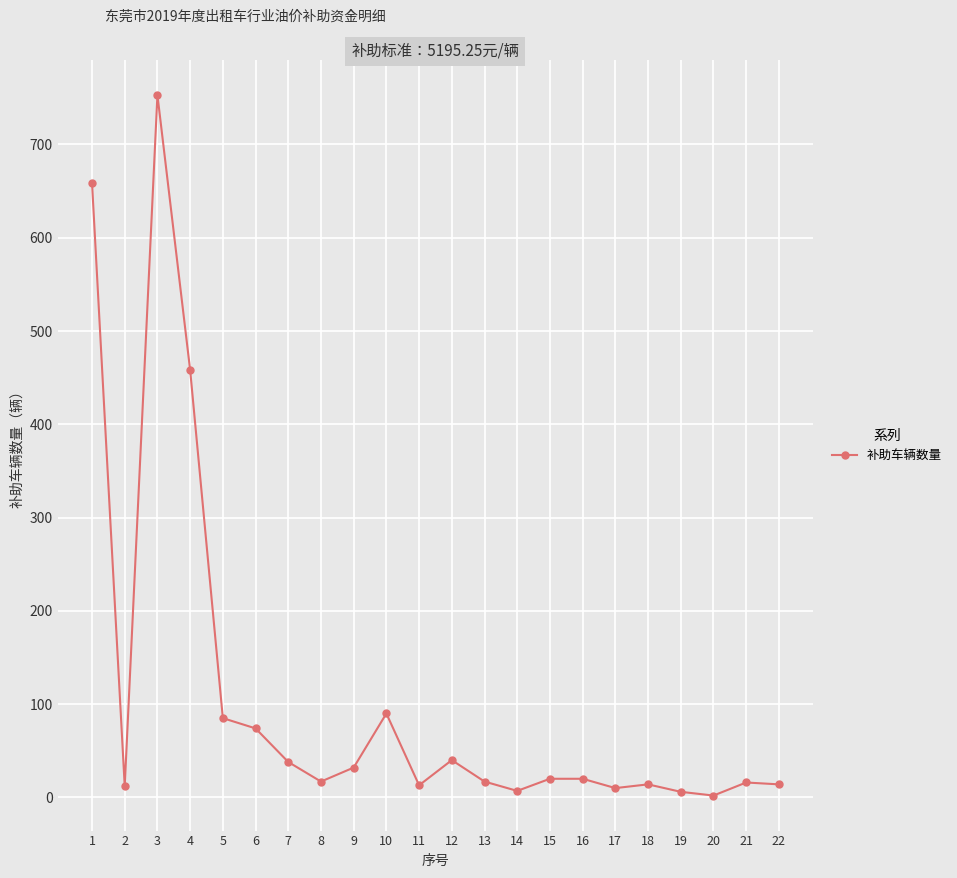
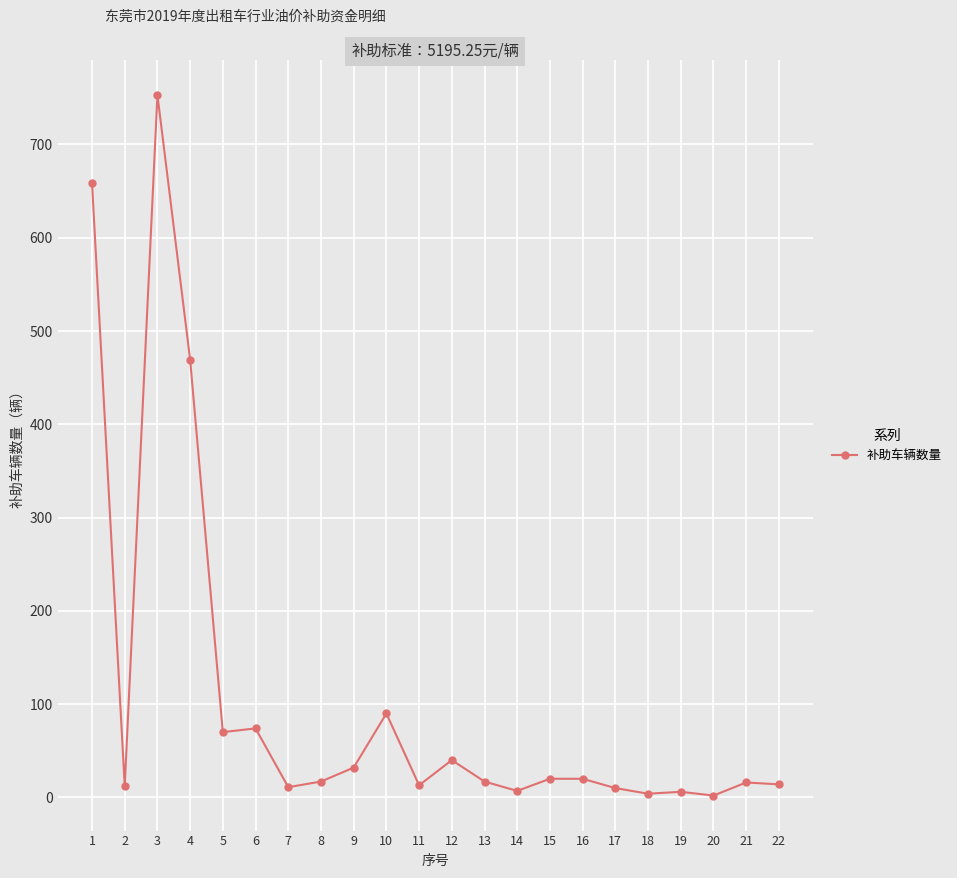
4: 460 -> 470
5: 90 -> 70
7: 40 -> 10
18: 10 -> 0
